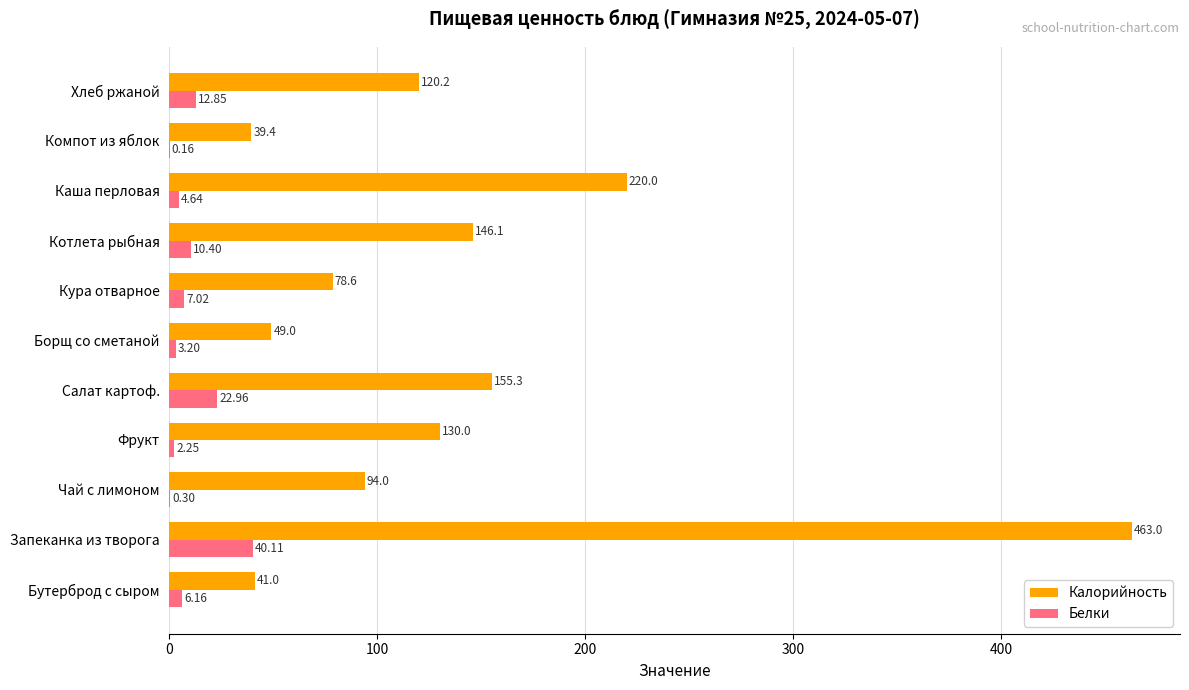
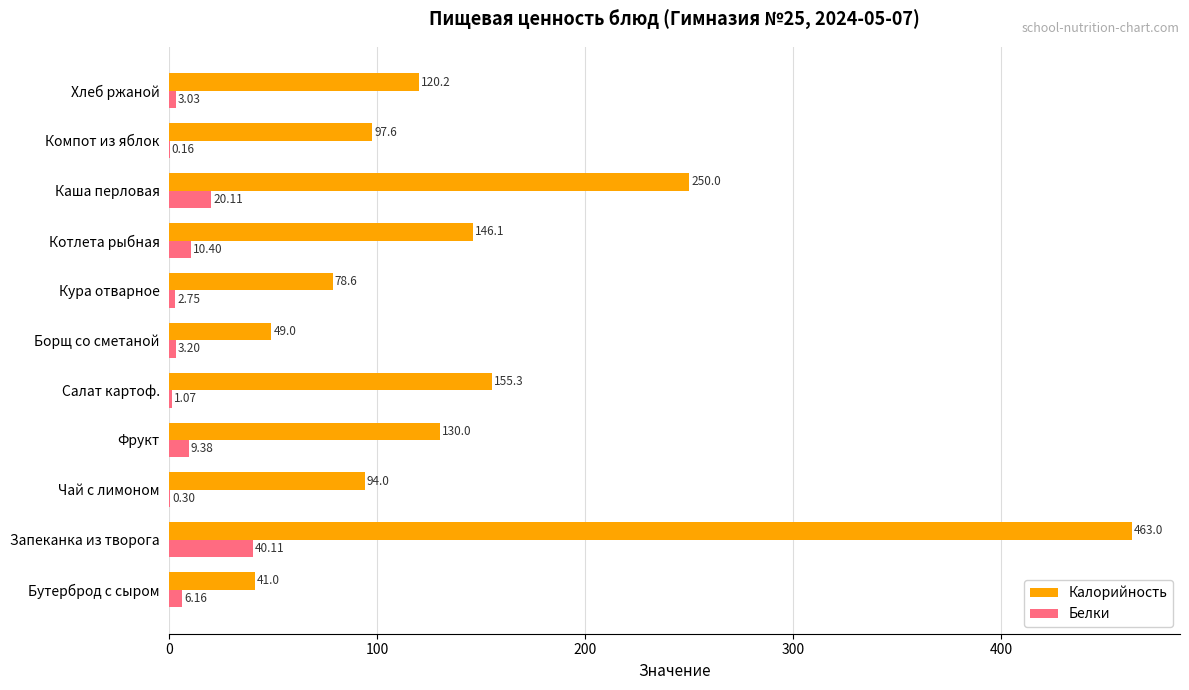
Белки, Хлеб ржаной: 12.85 -> 3.03
Калорийность, Компот из яблок: 39.4 -> 97.6
Калорийность, Каша перловая: 220.0 -> 250.0
Белки, Каша перловая: 4.64 -> 20.11
Белки, Кура отварное: 7.02 -> 2.75
Белки, Салат картоф.: 22.96 -> 1.07
Белки, Фрукт: 2.25 -> 9.38
